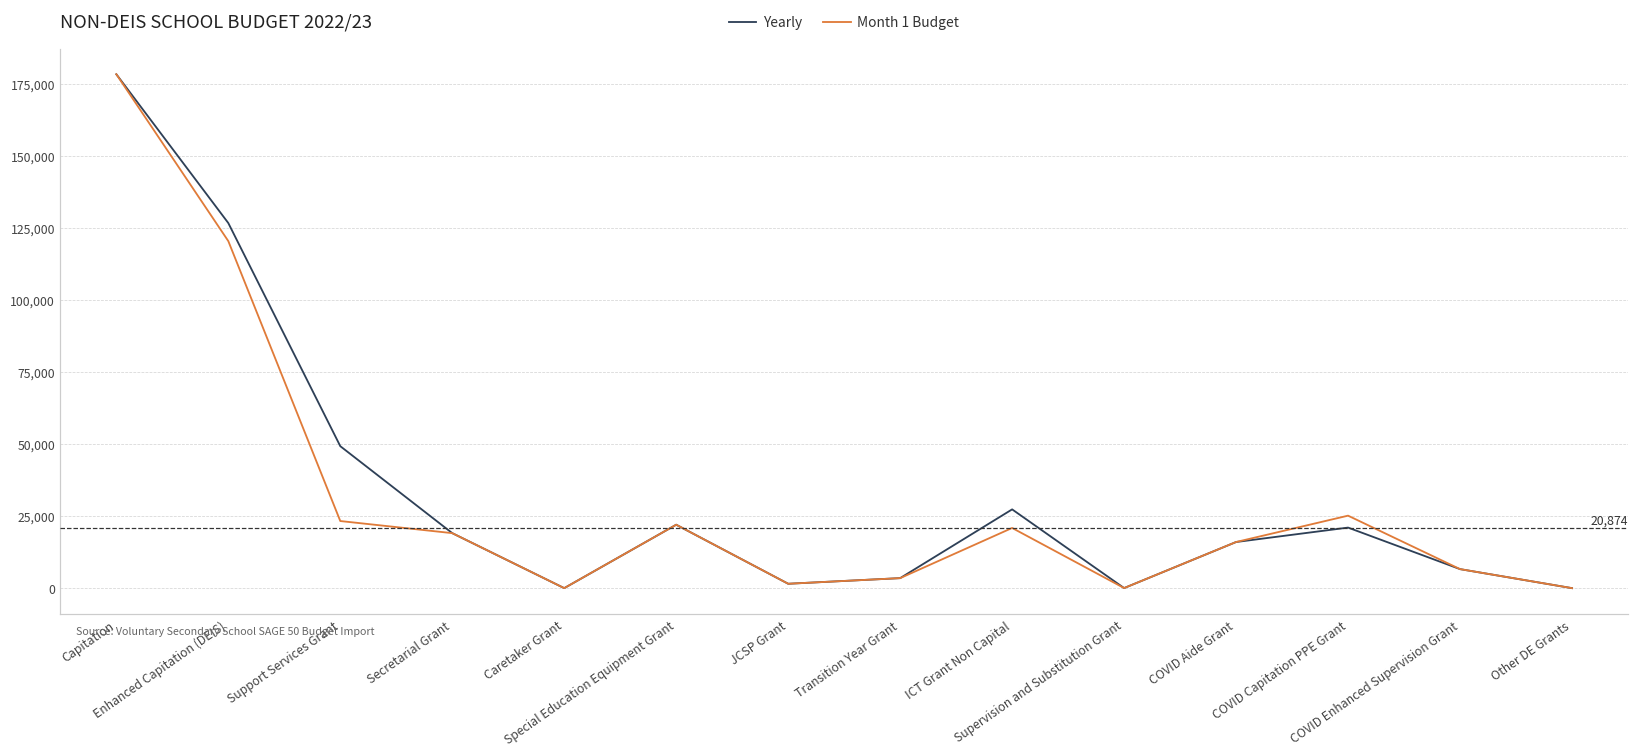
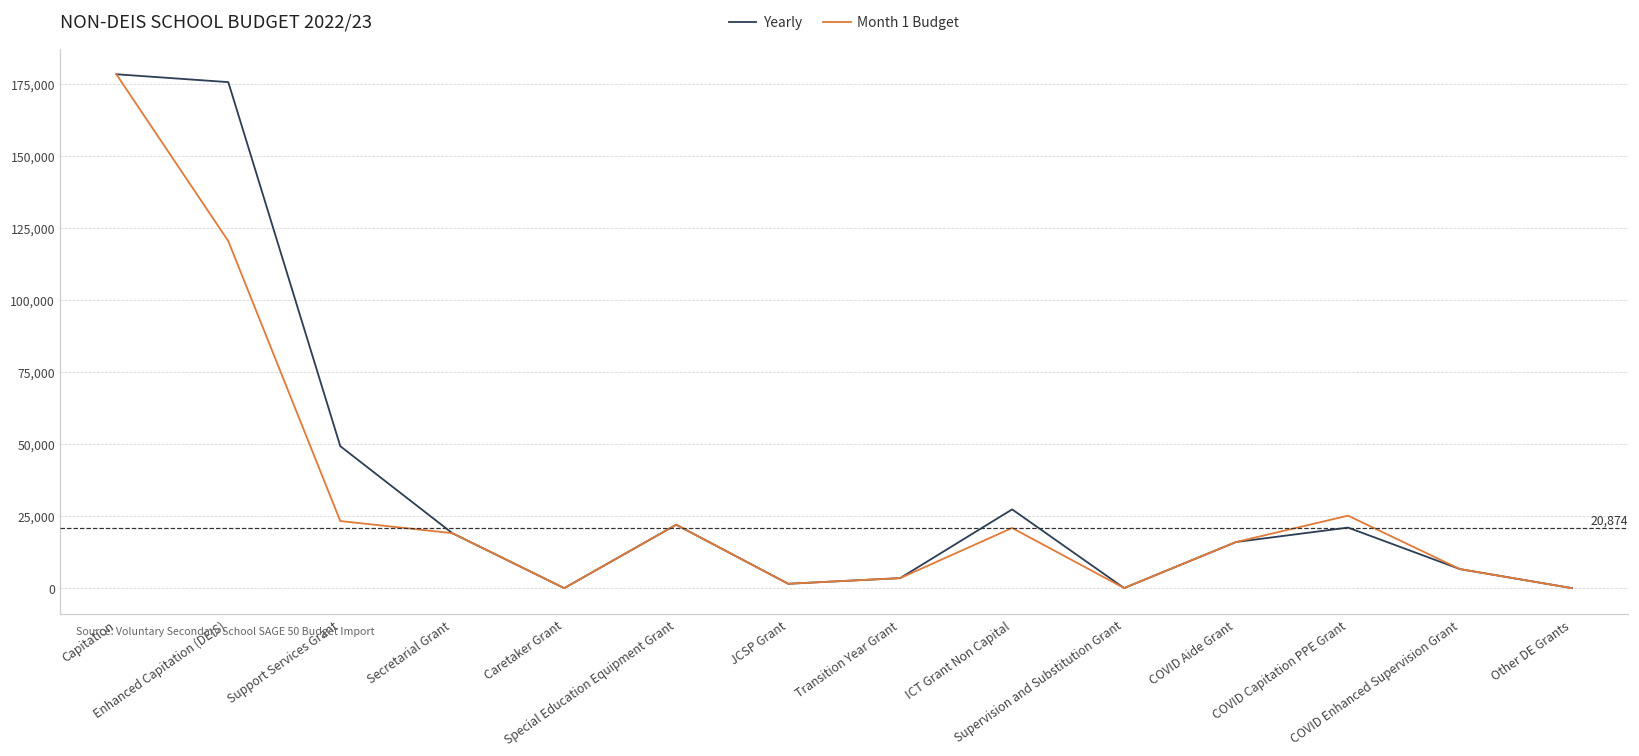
Yearly, Enhanced Capitation (DEIS): 127,000 -> 175,000
